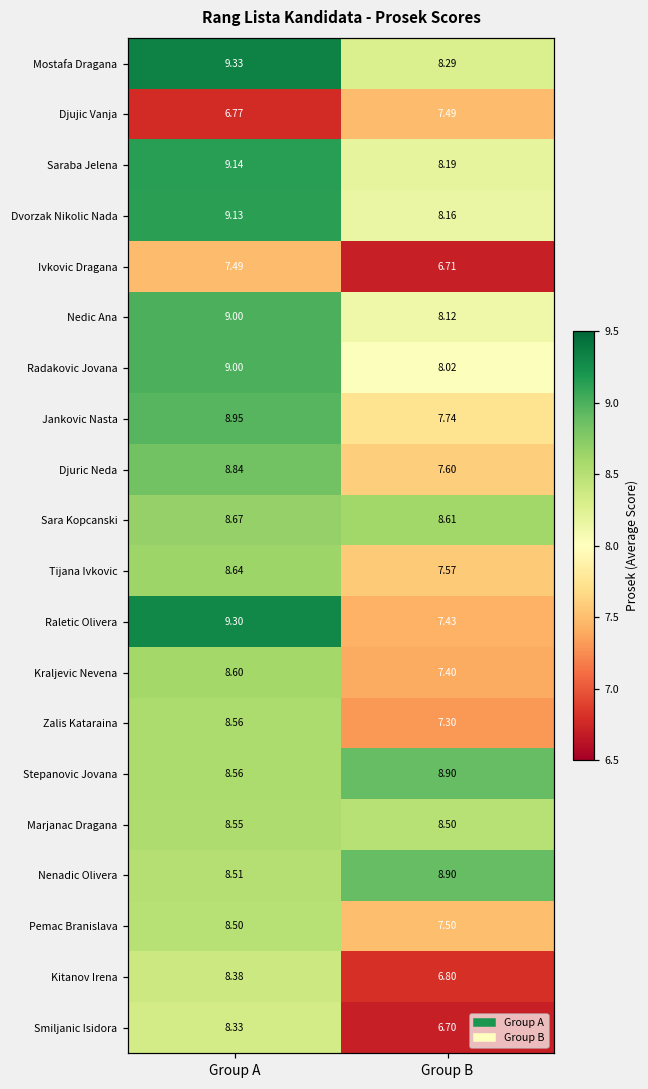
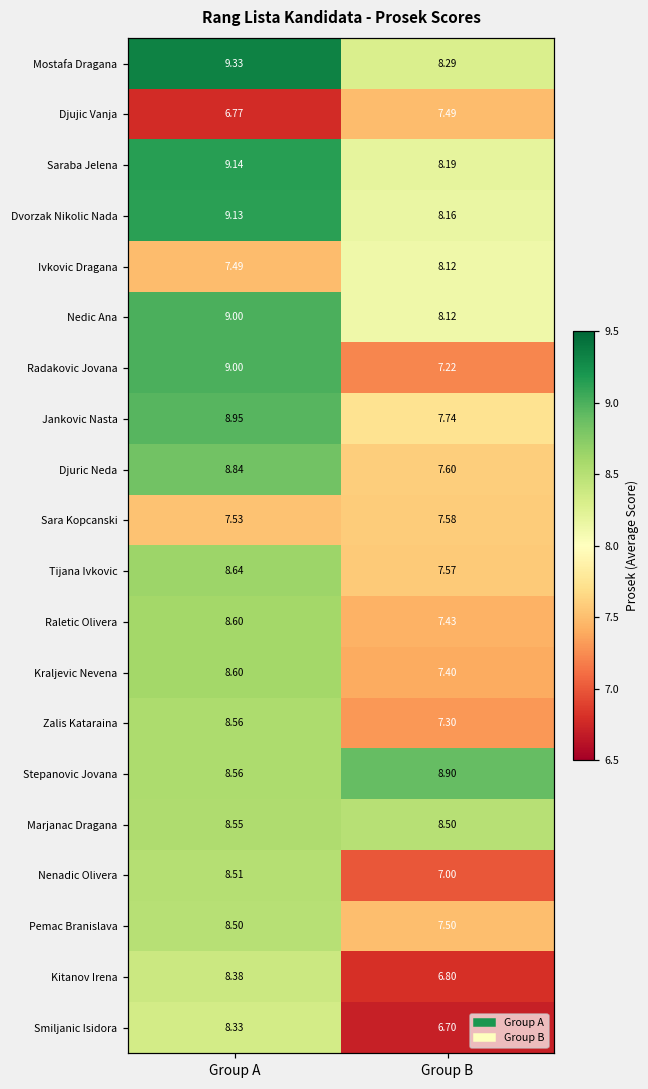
Ivkovic Dragana, Group B: 6.71 -> 8.12
Radakovic Jovana, Group B: 8.02 -> 7.22
Sara Kopcanski, Group A: 8.67 -> 7.53
Sara Kopcanski, Group B: 8.61 -> 7.58
Raletic Olivera, Group A: 9.30 -> 8.60
Nenadic Olivera, Group B: 8.90 -> 7.00
